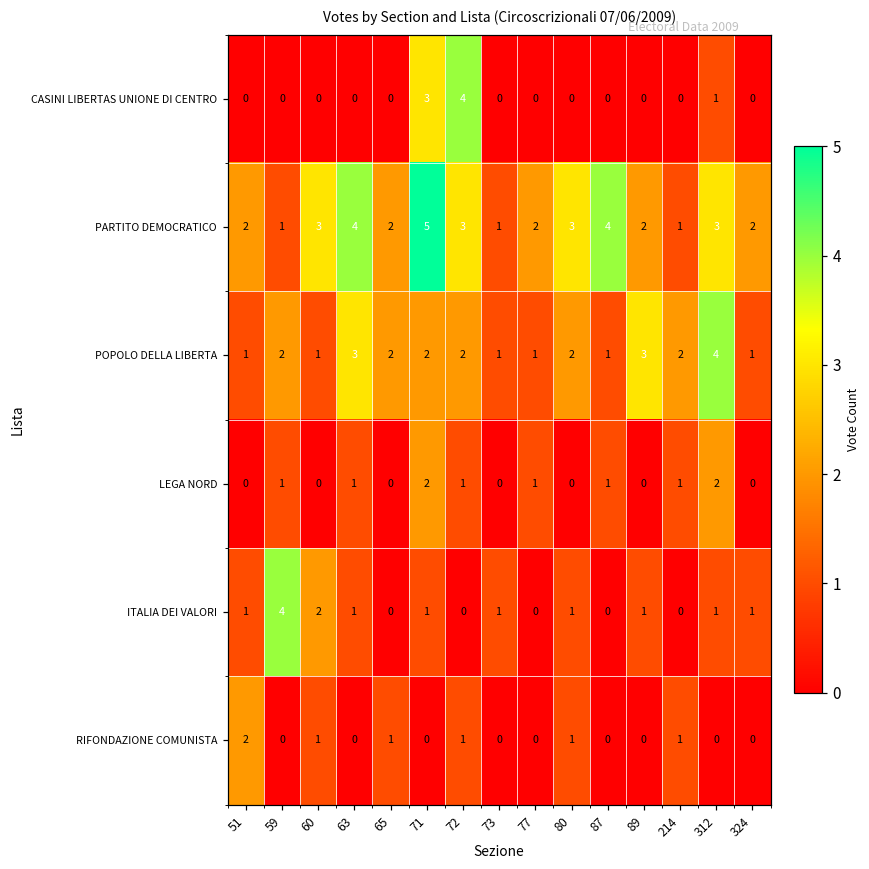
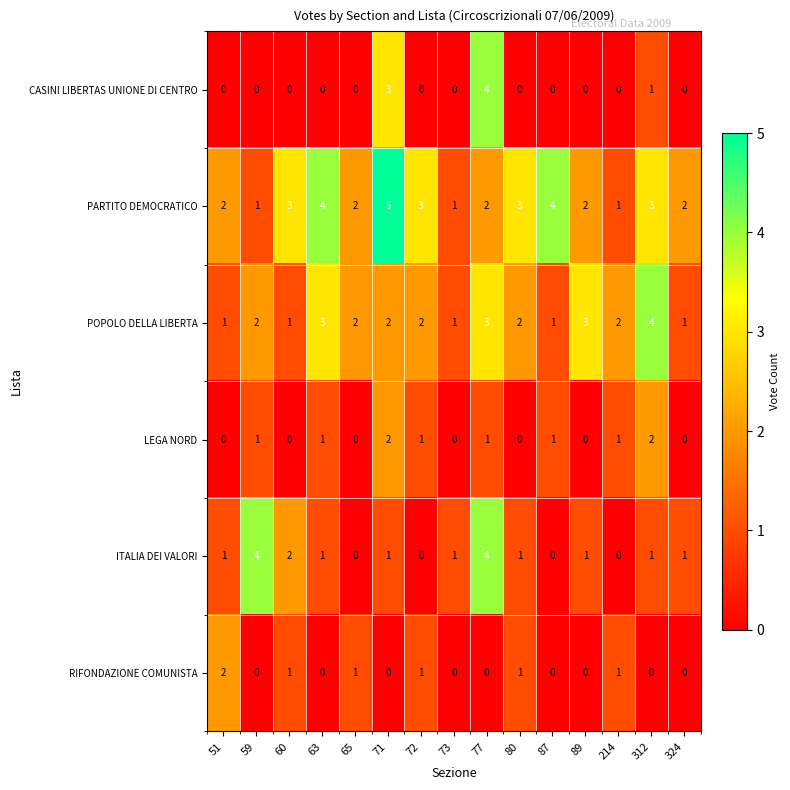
CASINI LIBERTAS UNIONE DI CENTRO, 72: 4 -> 0
CASINI LIBERTAS UNIONE DI CENTRO, 77: 0 -> 4
POPOLO DELLA LIBERTA, 77: 1 -> 3
ITALIA DEI VALORI, 77: 0 -> 4
